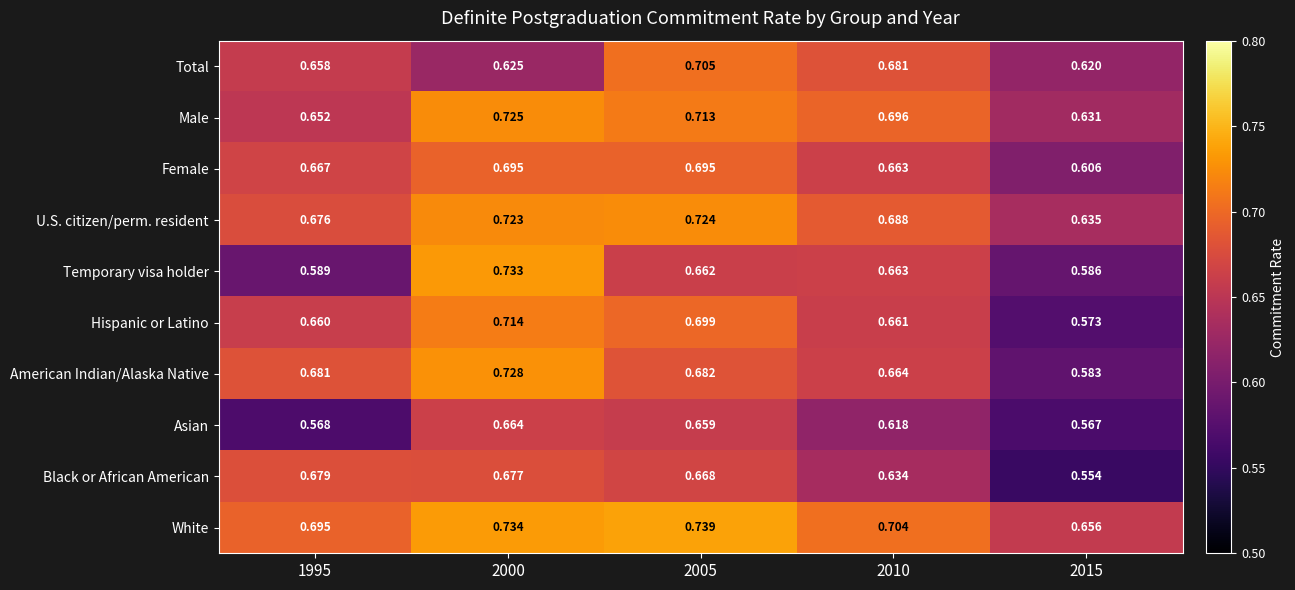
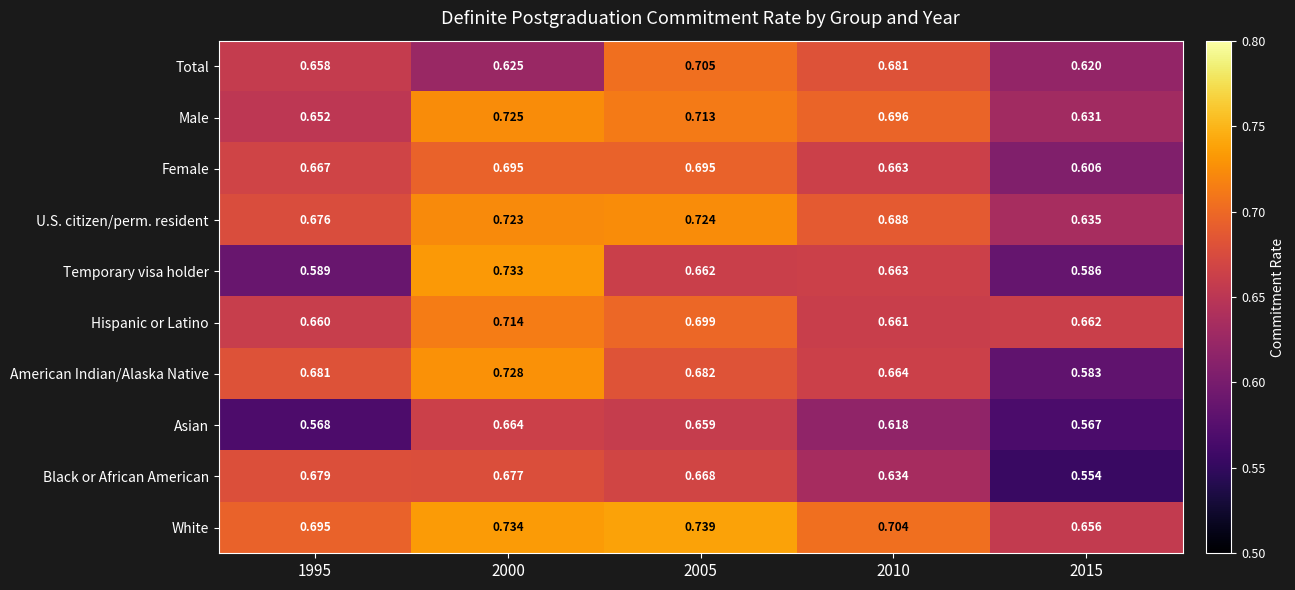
Hispanic or Latino, 2015: 0.573 -> 0.662
